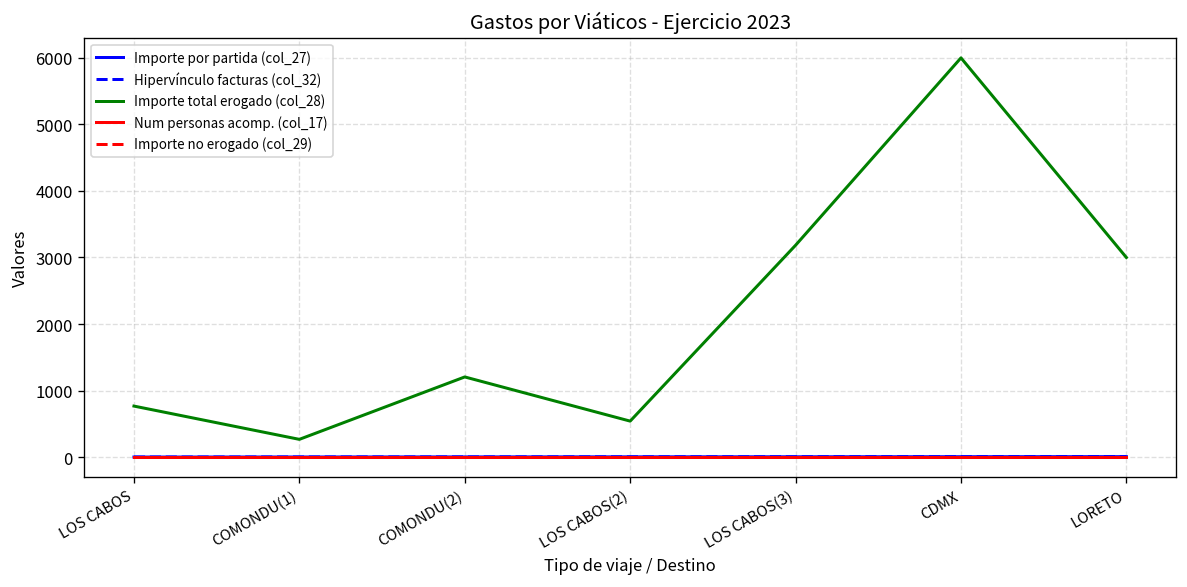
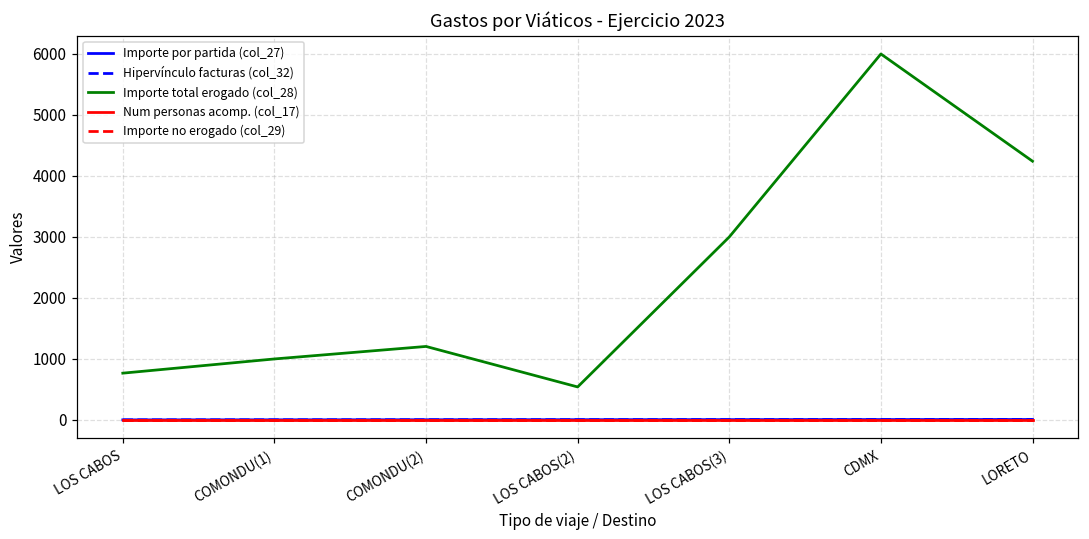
Importe total erogado (col_28), COMONDU(1): 300 -> 1000
Importe total erogado (col_28), LOS CABOS(3): 3200 -> 3000
Importe total erogado (col_28), LORETO: 3000 -> 4200
